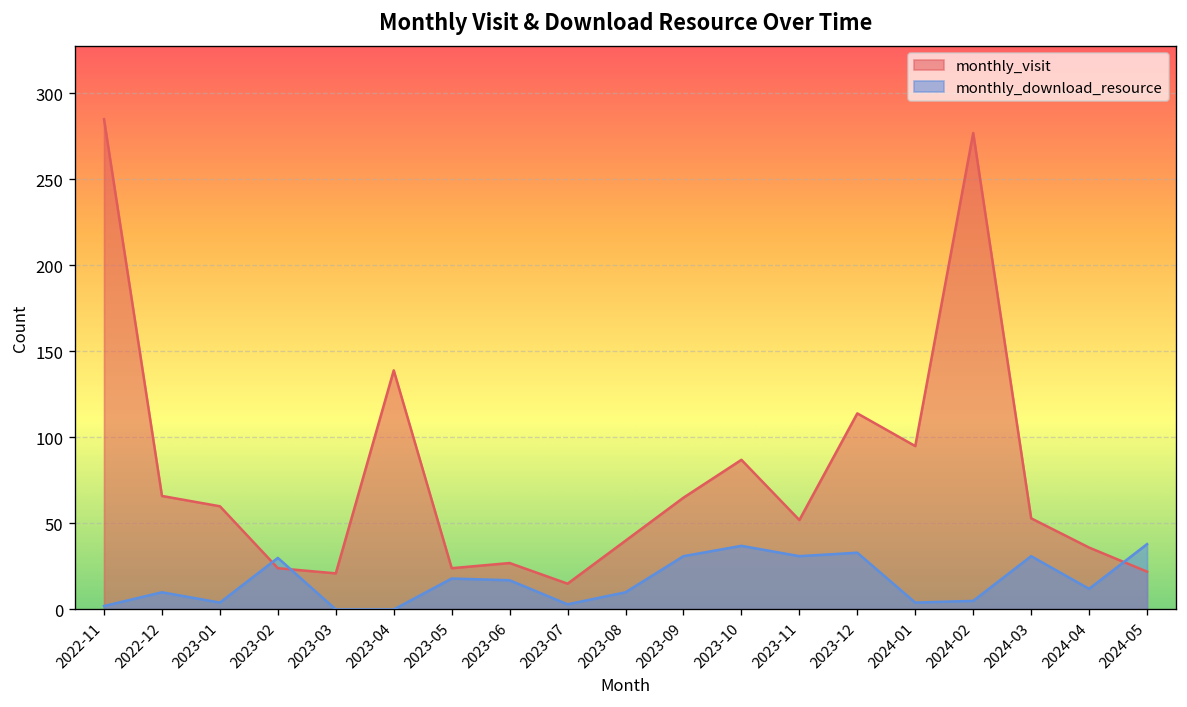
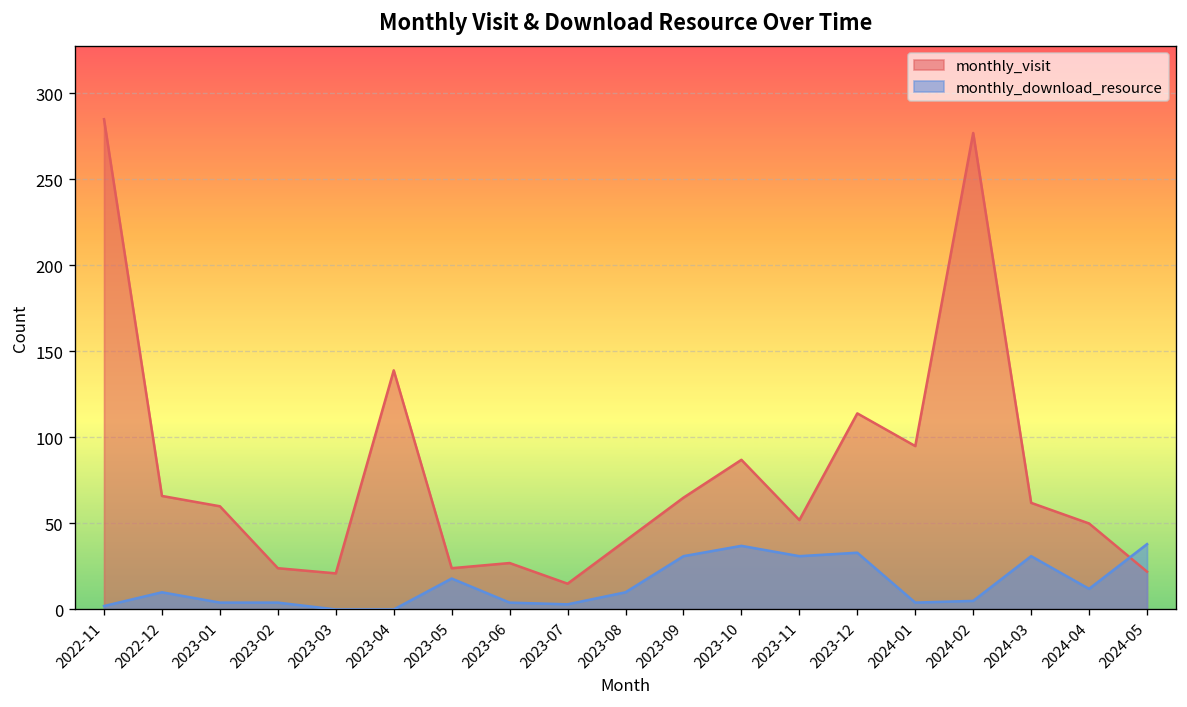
monthly_download_resource, 2023-02: 30 -> 4
monthly_download_resource, 2023-06: 17 -> 4
monthly_visit, 2024-03: 53 -> 62
monthly_visit, 2024-04: 36 -> 50
